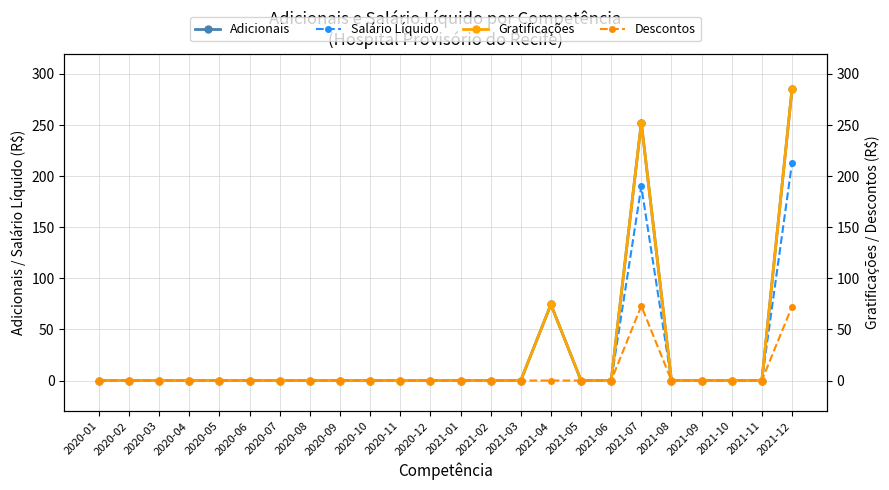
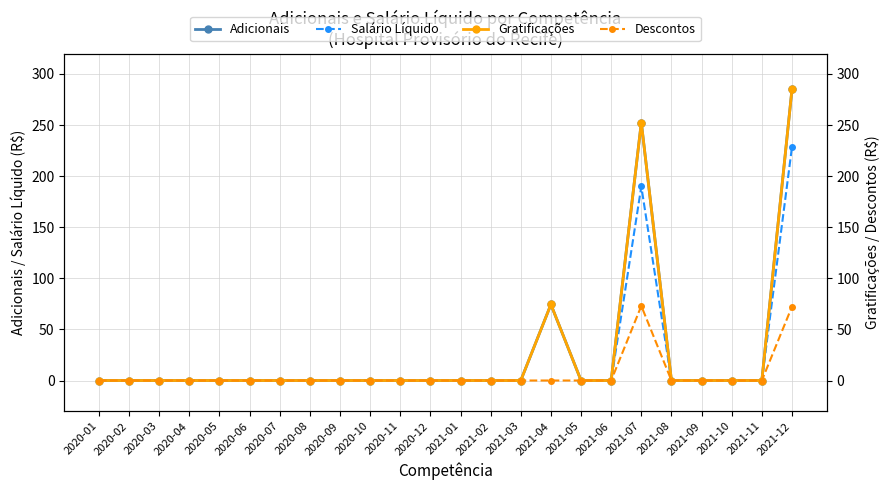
Salário Líquido, 2021-12: 213 -> 228
